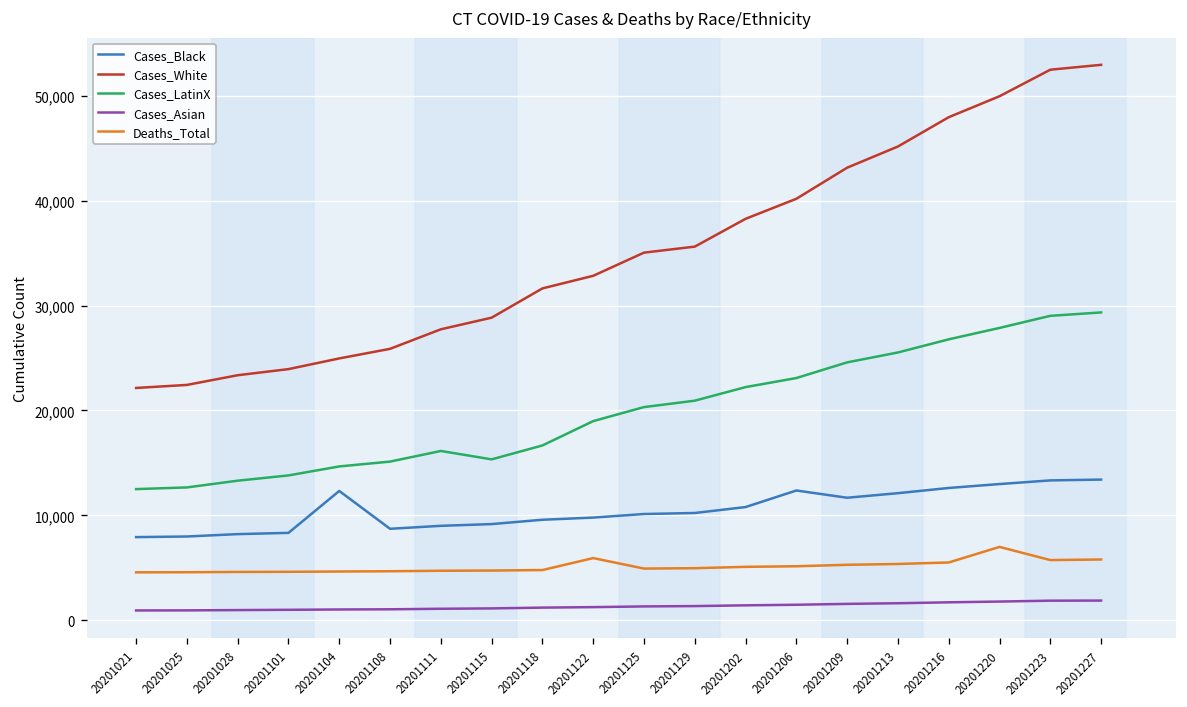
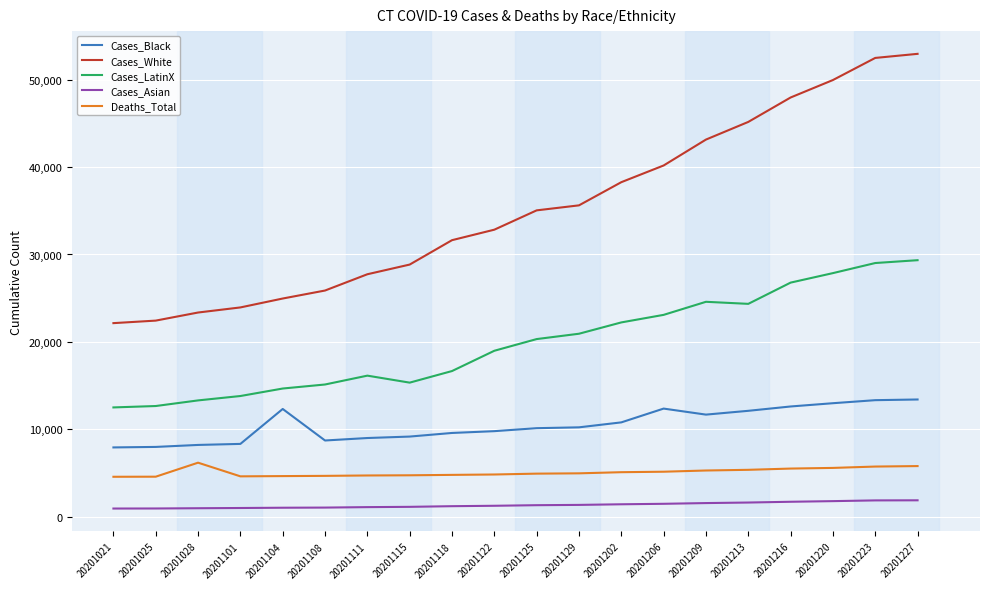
Deaths_Total, 20201028: 5,000 -> 6,000
Deaths_Total, 20201122: 6,000 -> 5,000
Cases_LatinX, 20201213: 26,000 -> 24,000
Deaths_Total, 20201220: 7,000 -> 6,000
